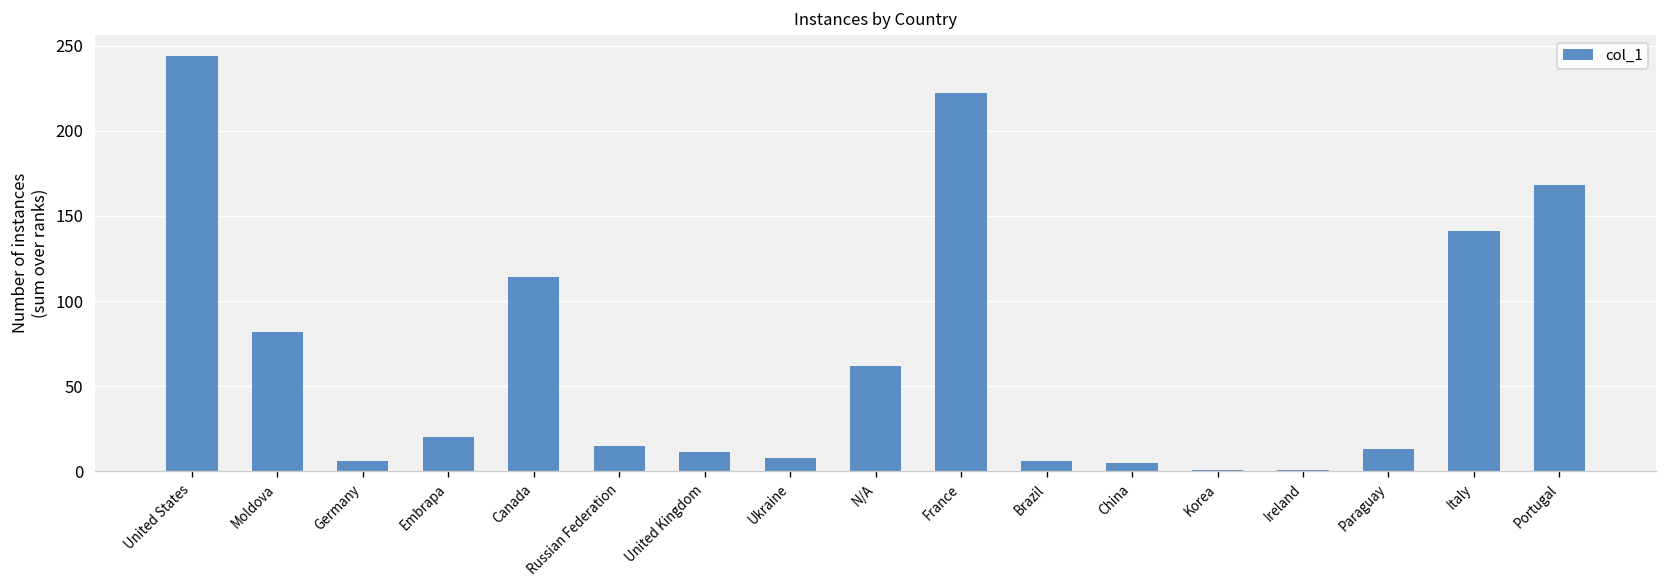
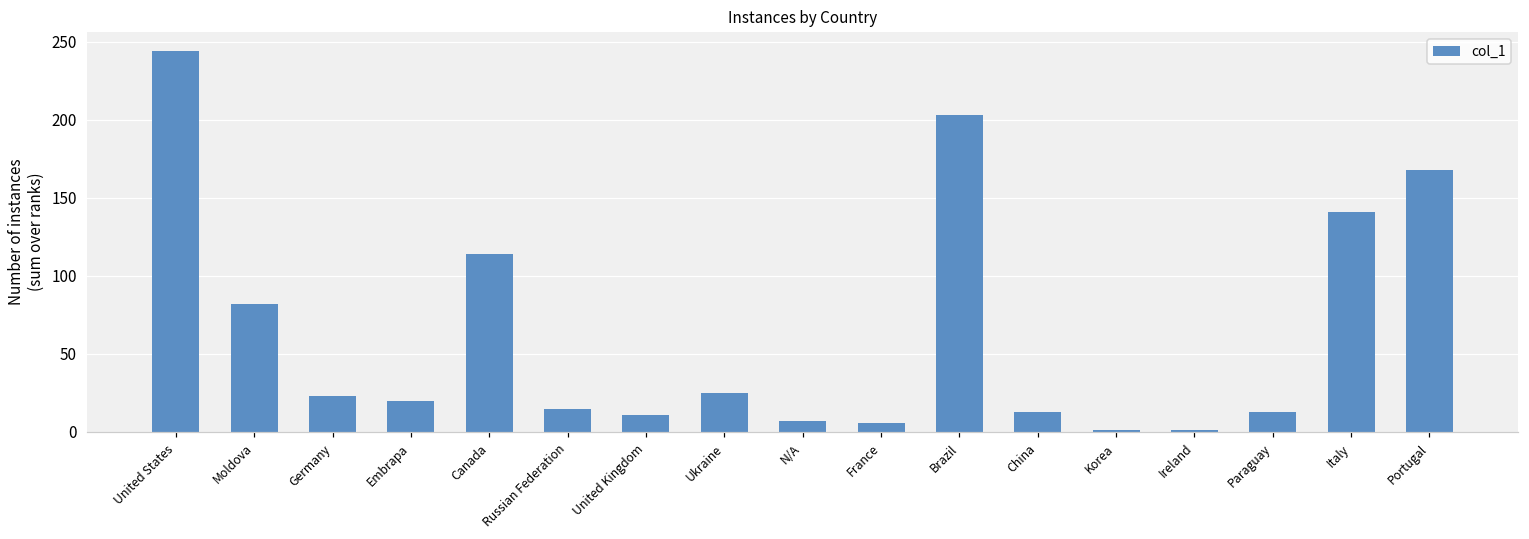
Germany: 6 -> 23
Ukraine: 8 -> 25
N/A: 62 -> 7
France: 222 -> 6
Brazil: 6 -> 203
China: 5 -> 13
